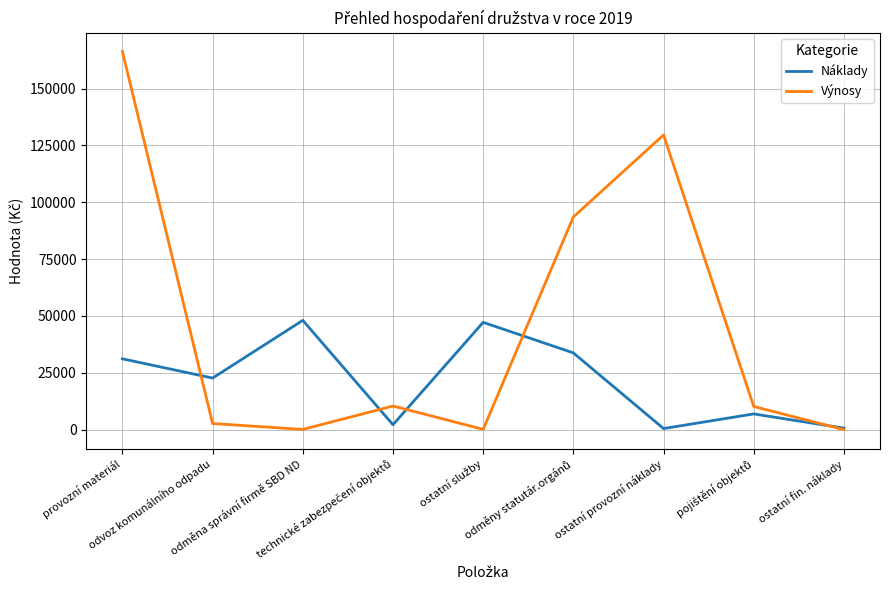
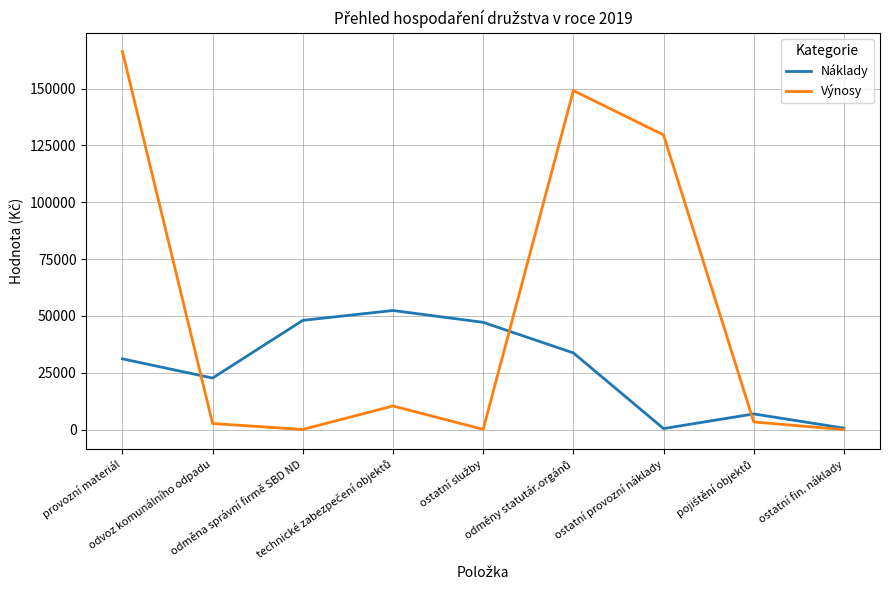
Náklady, technické zabezpečení objektů: 2000 -> 52000
Výnosy, odměny statutár.orgánů: 94000 -> 149000
Výnosy, pojištění objektů: 10000 -> 3000
